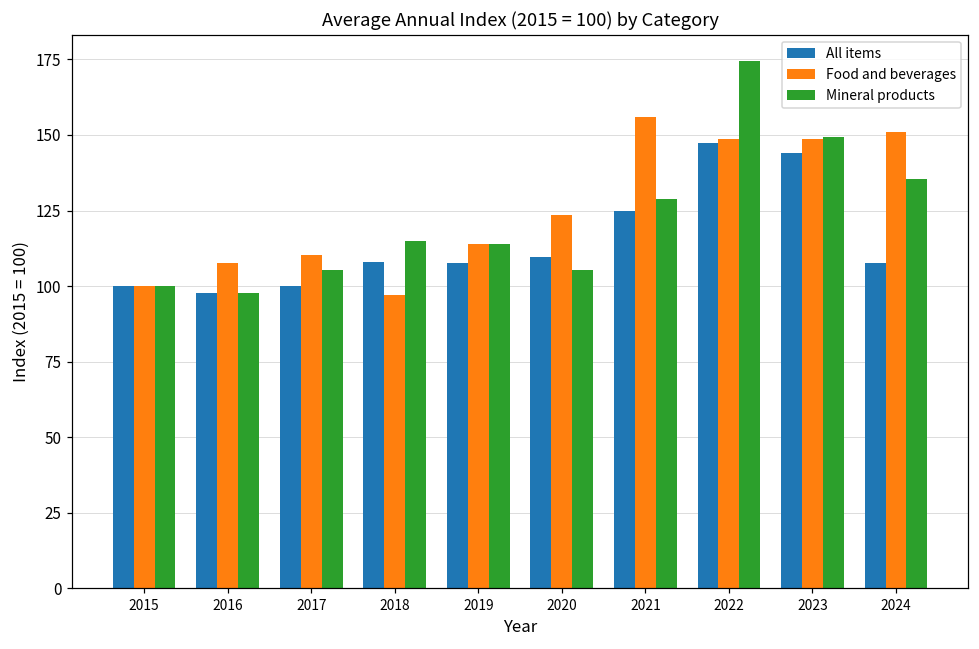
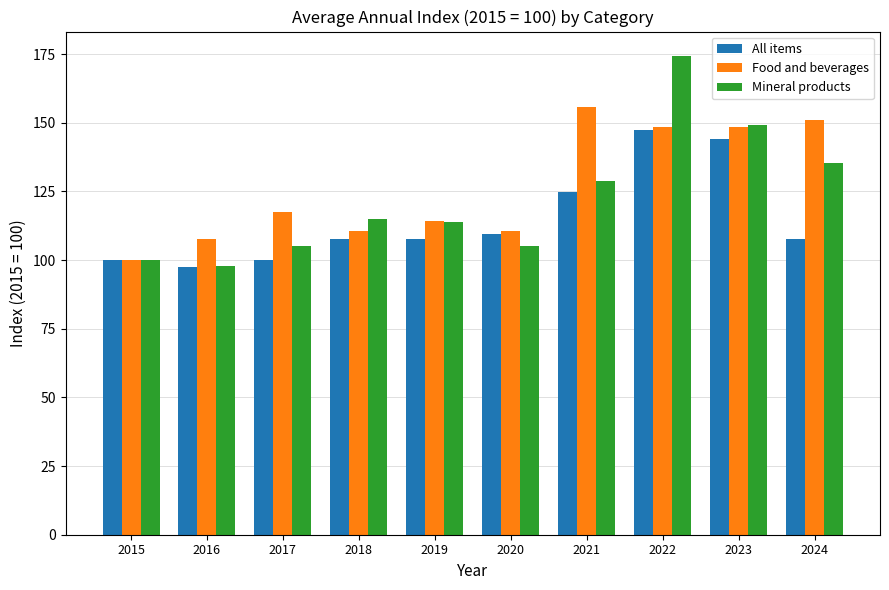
Food and beverages, 2017: 110 -> 118
Food and beverages, 2018: 97 -> 110
Food and beverages, 2020: 123 -> 111
